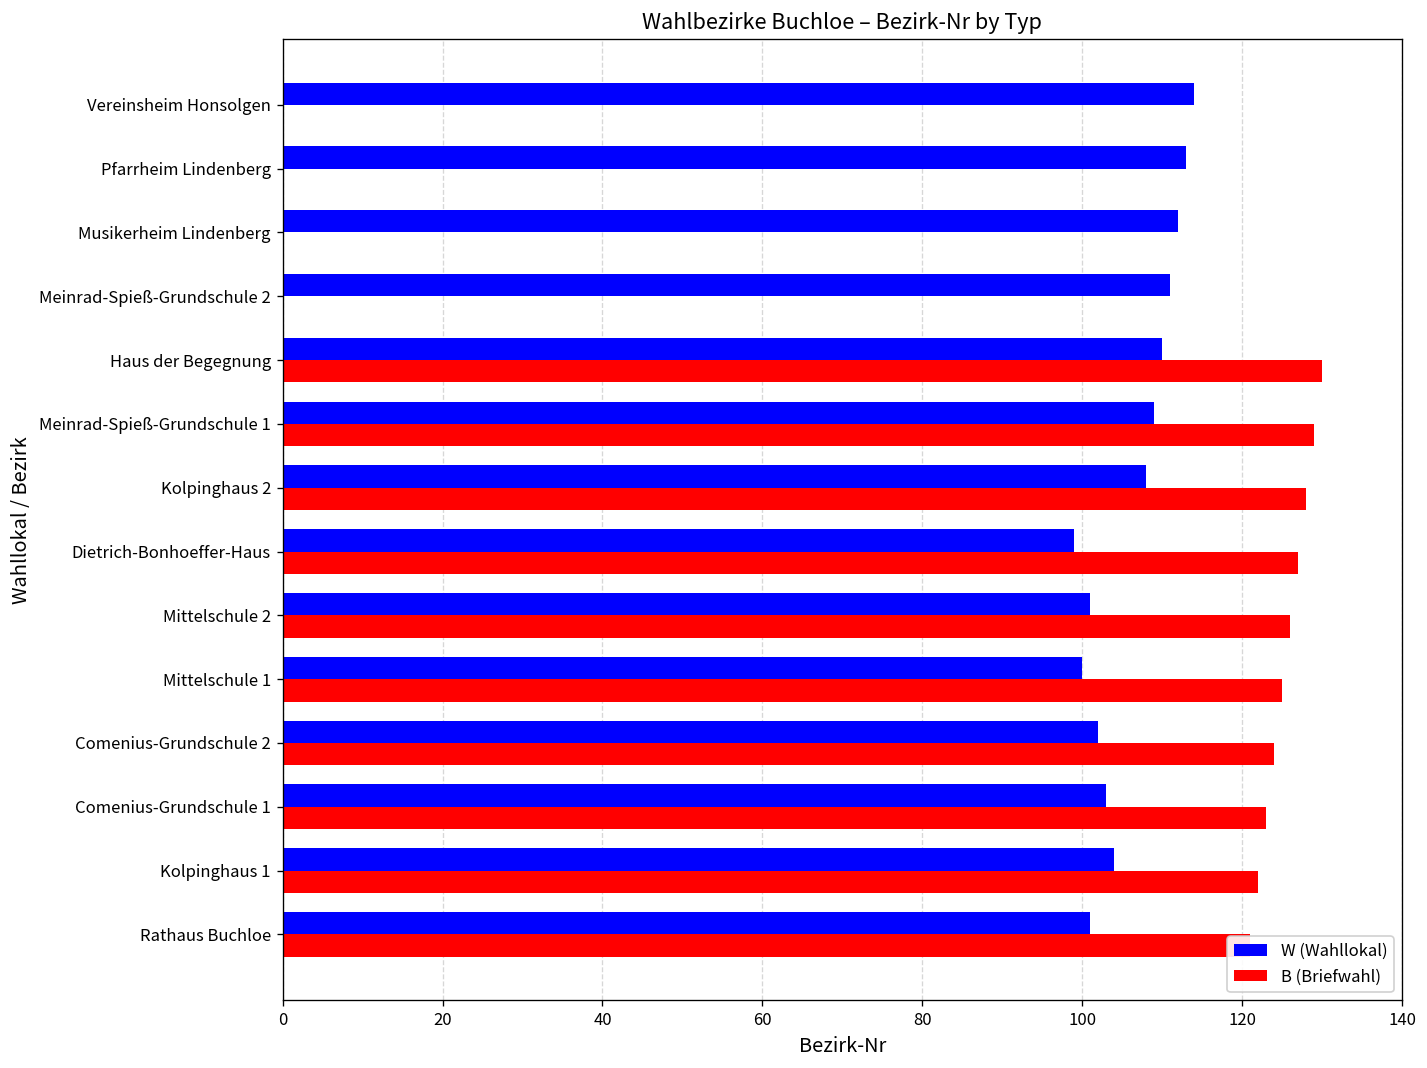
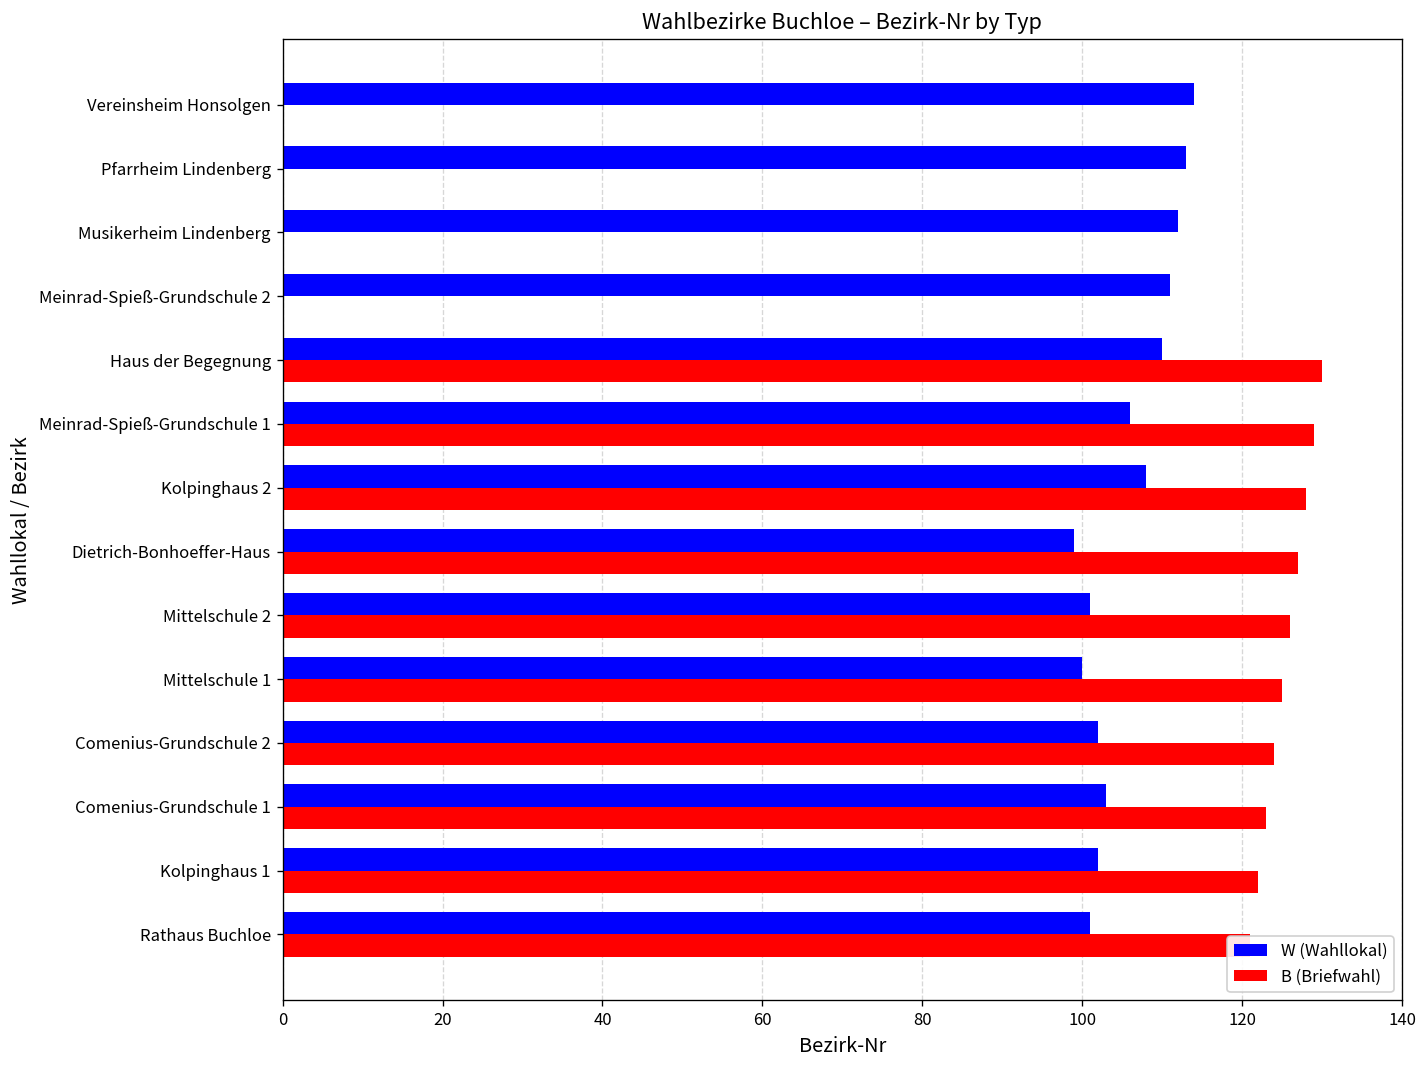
W (Wahllokal), Meinrad-Spieß-Grundschule 1: 109 -> 106
W (Wahllokal), Kolpinghaus 1: 104 -> 102
